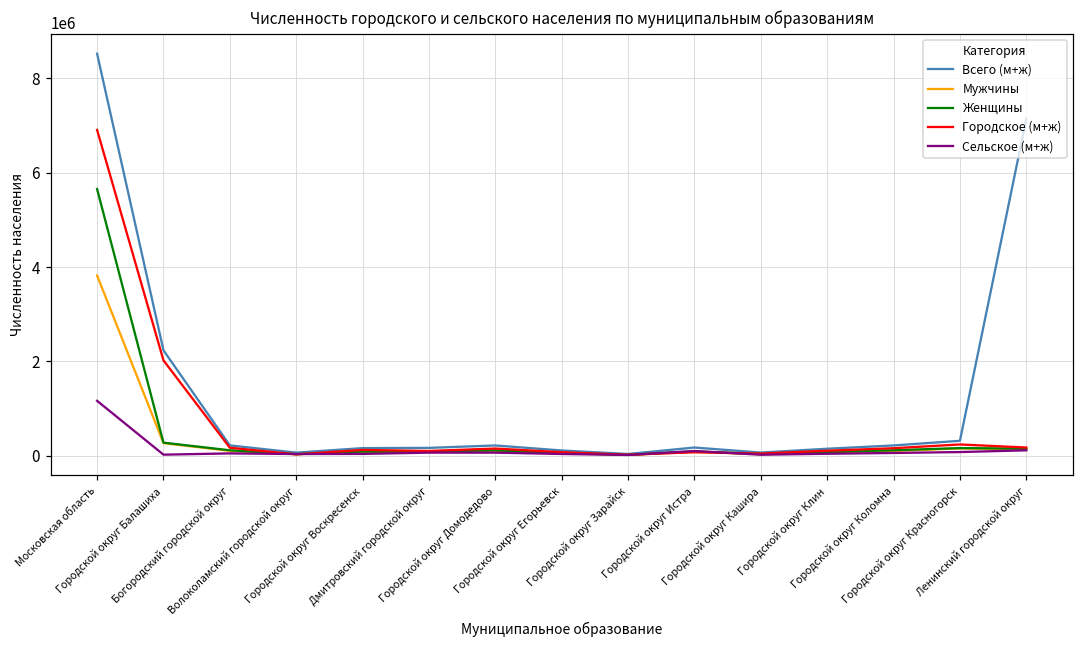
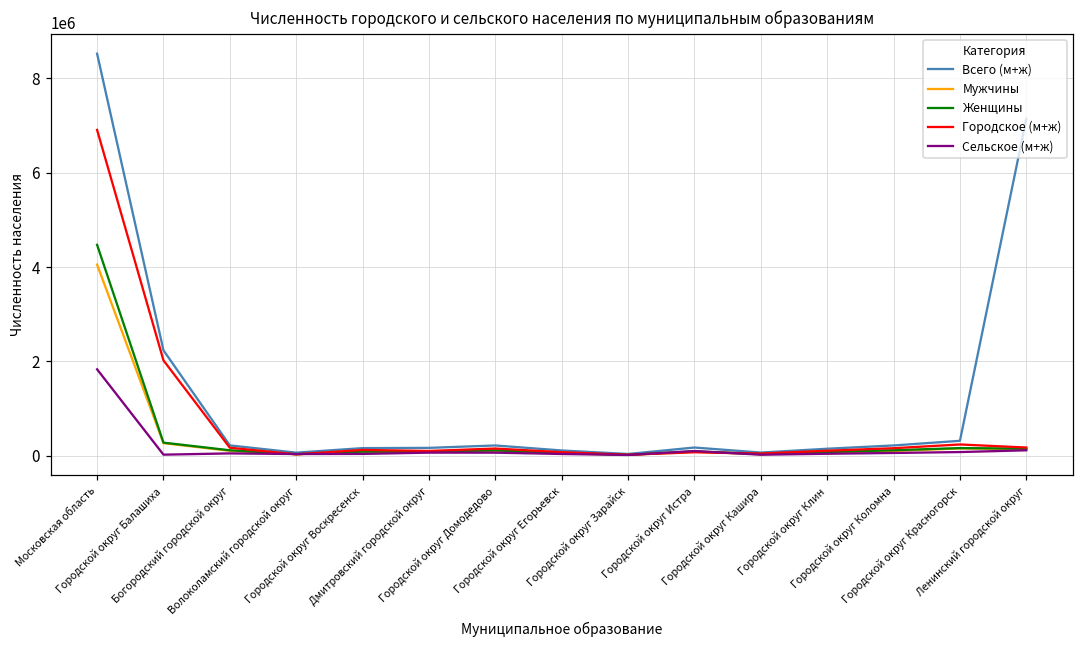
Мужчины, Московская область: 3800000 -> 4100000
Женщины, Московская область: 5700000 -> 4500000
Сельское (м+ж), Московская область: 1200000 -> 1800000
